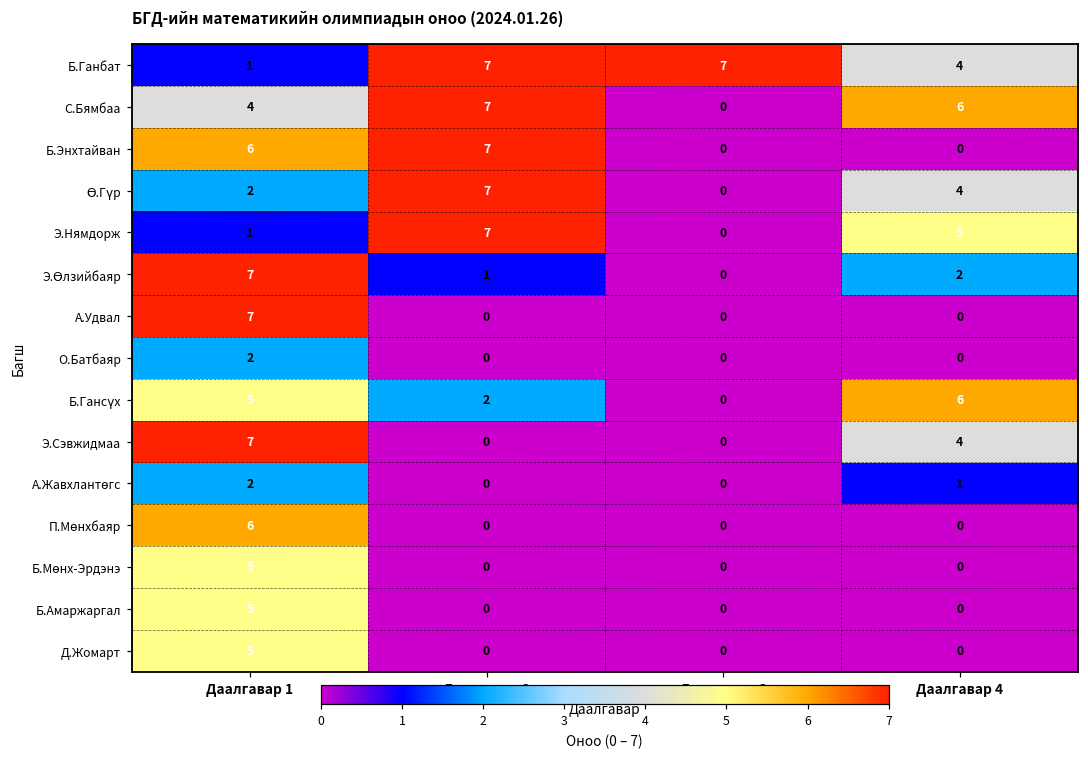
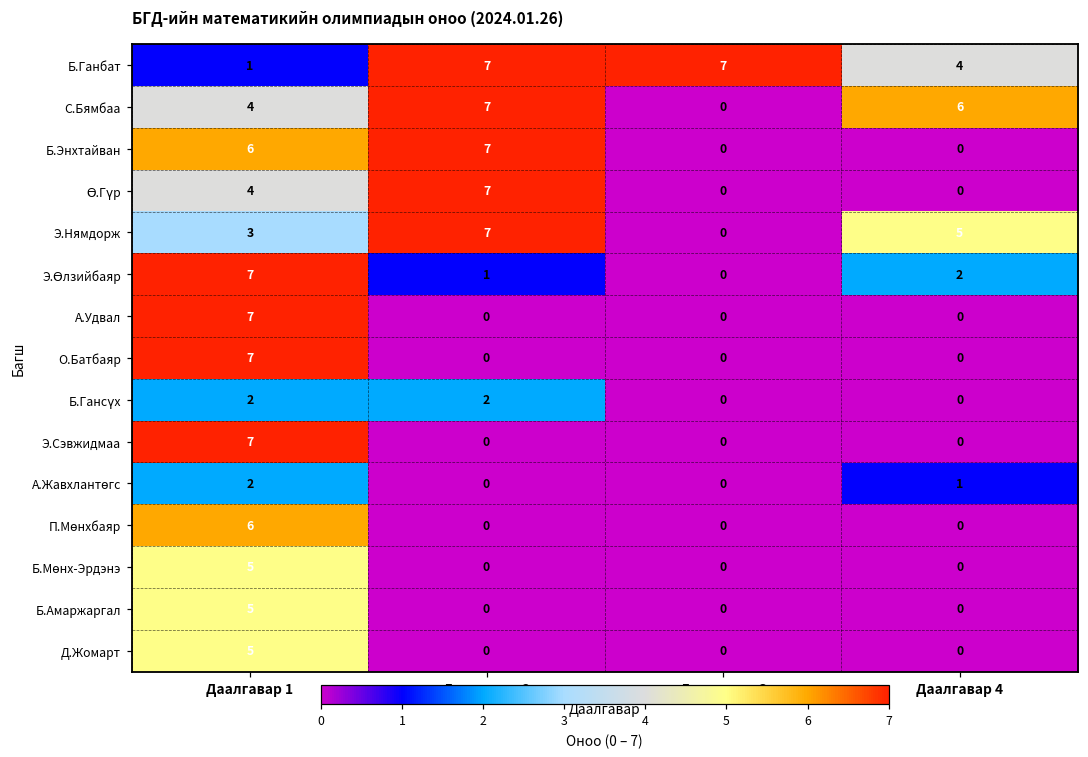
Ө.Гүр, Даалгавар 1: 2 -> 4
Ө.Гүр, Даалгавар 4: 4 -> 0
Э.Нямдорж, Даалгавар 1: 1 -> 3
О.Батбаяр, Даалгавар 1: 2 -> 7
Б.Гансүх, Даалгавар 1: 5 -> 2
Б.Гансүх, Даалгавар 4: 6 -> 0
Э.Сэвжидмаа, Даалгавар 4: 4 -> 0
